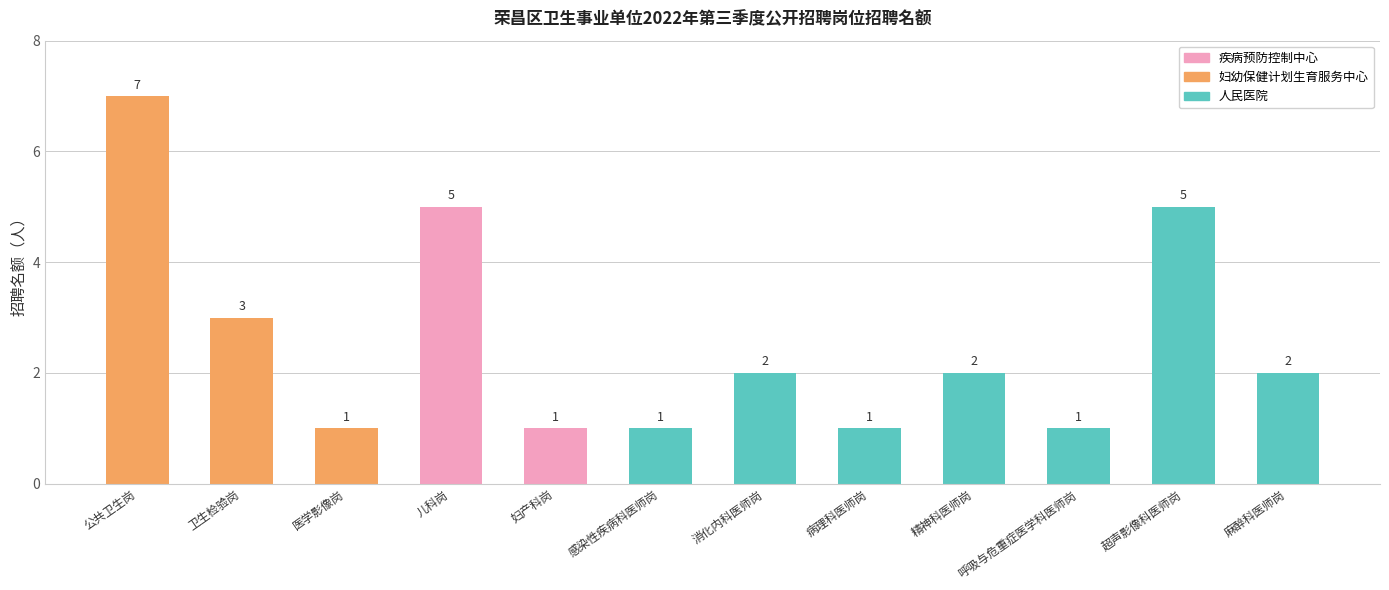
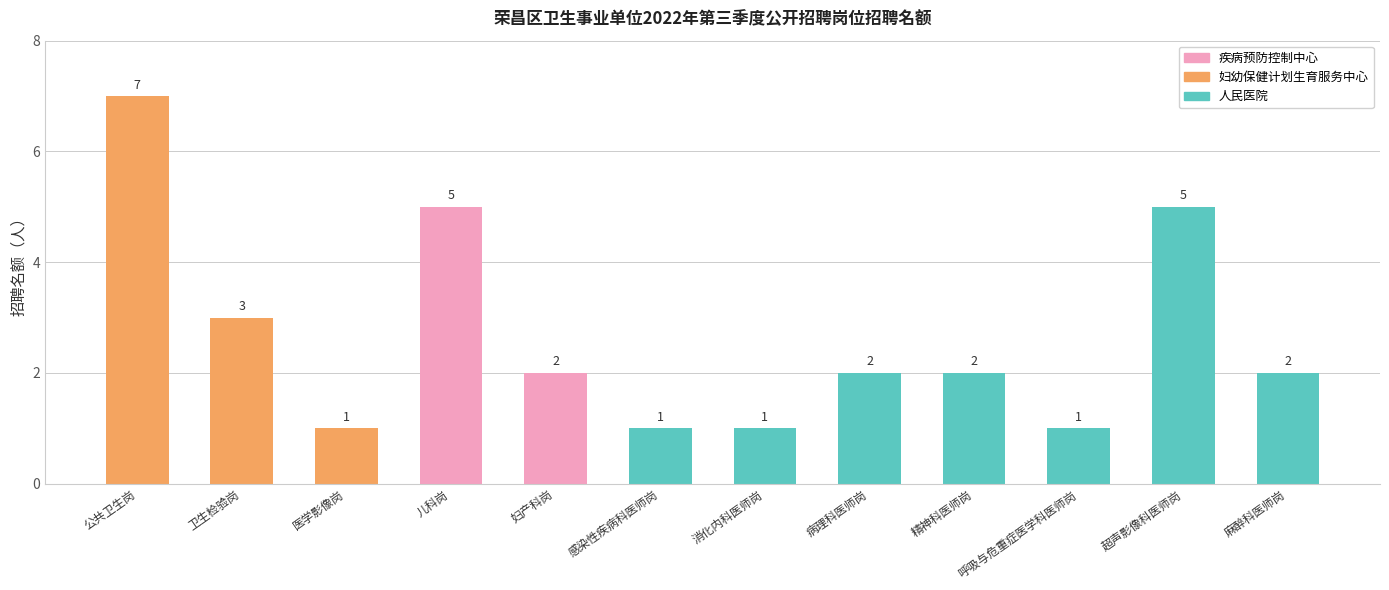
妇产科岗: 1 -> 2
消化内科医师岗: 2 -> 1
病理科医师岗: 1 -> 2
